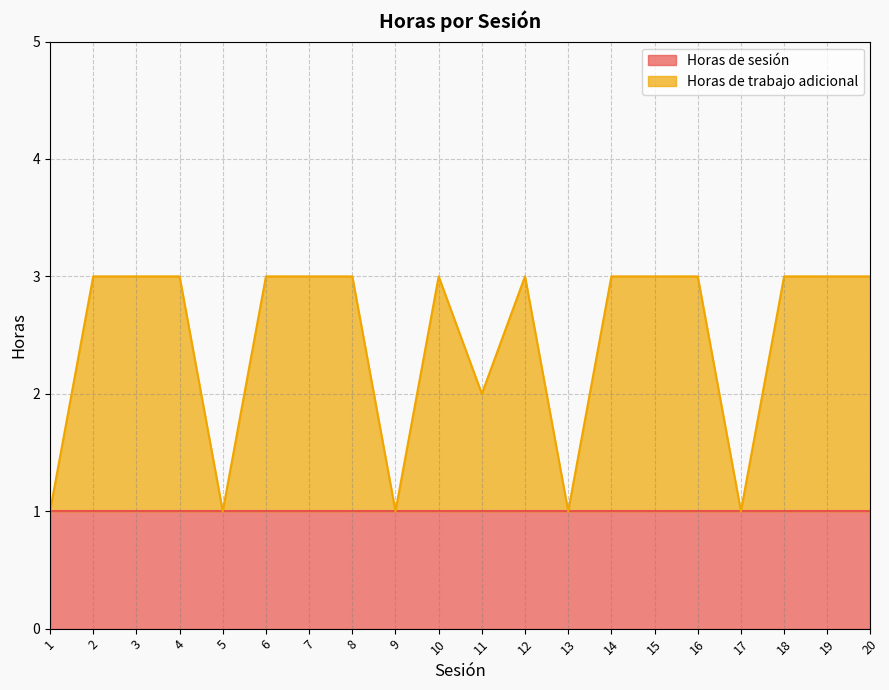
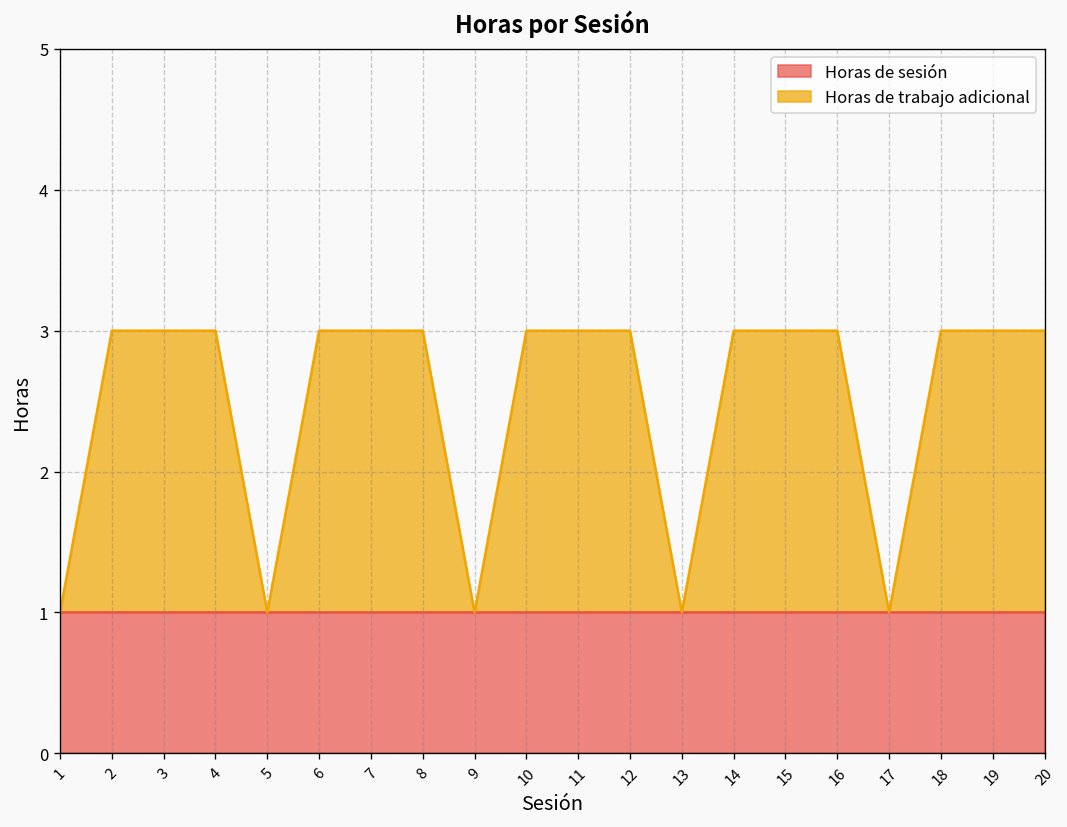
Horas de trabajo adicional, 11: 2.00 -> 3.00
